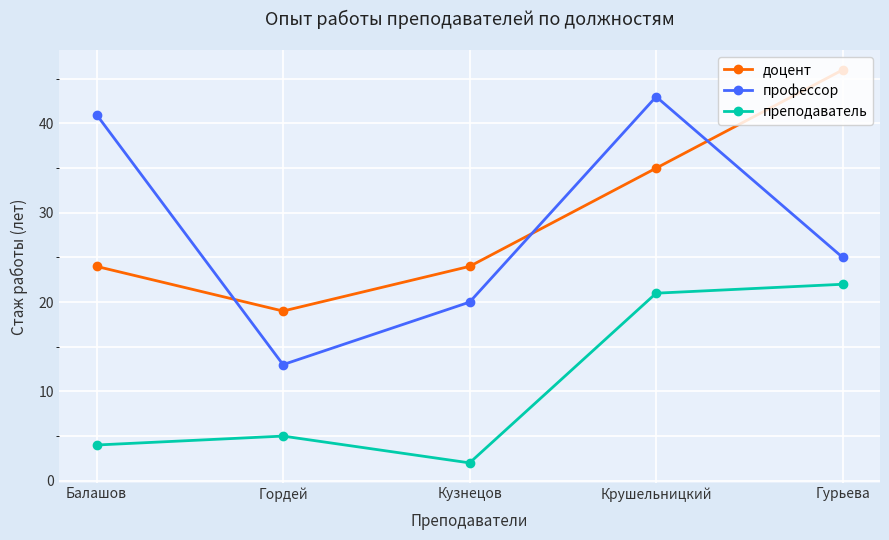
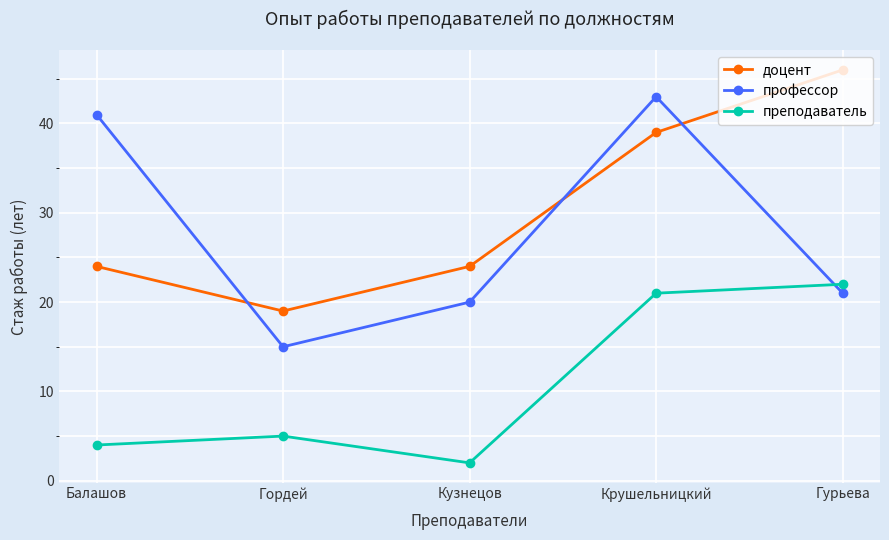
профессор, Гордей: 13 -> 15
доцент, Крушельницкий: 35 -> 39
профессор, Гурьева: 25 -> 21
